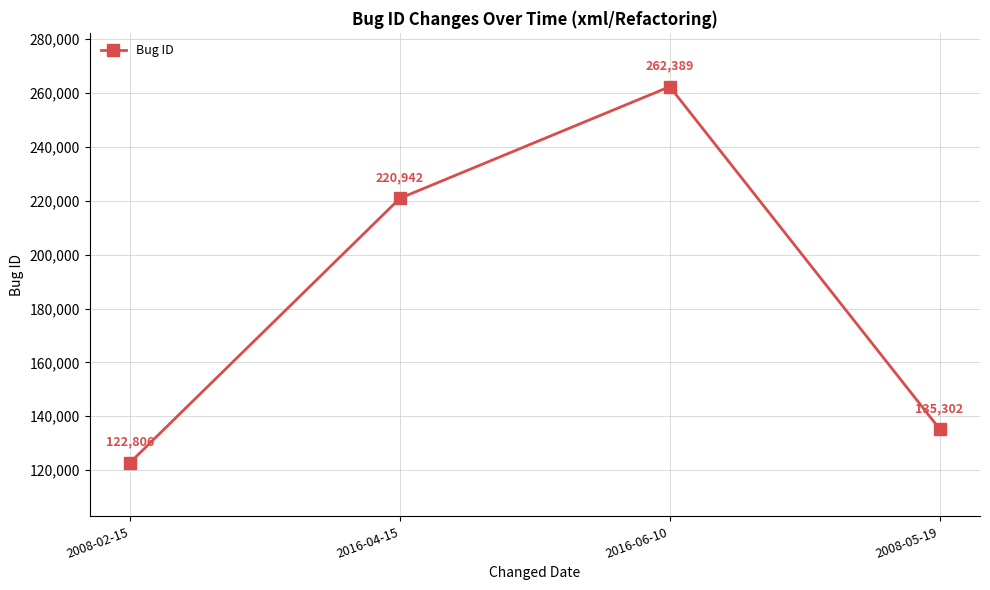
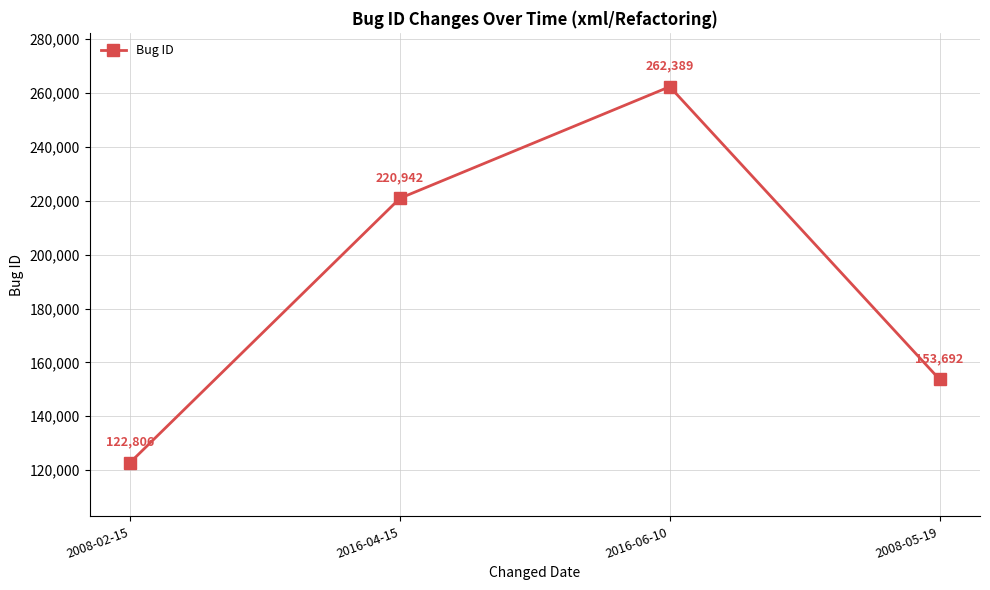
2008-05-19: 135,302 -> 153,692
